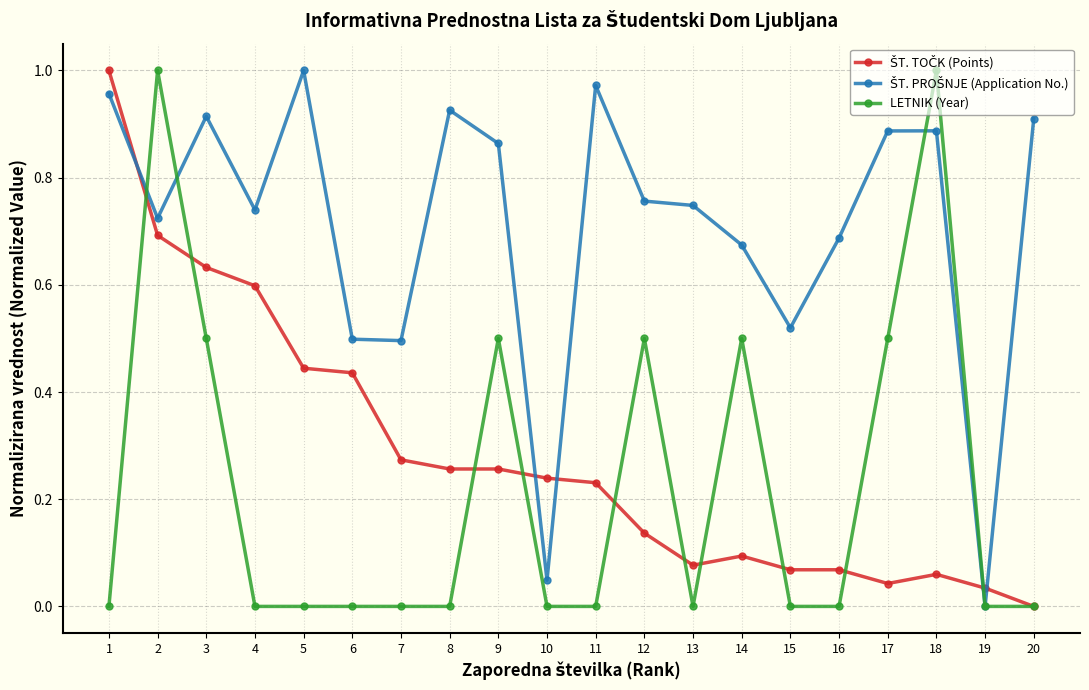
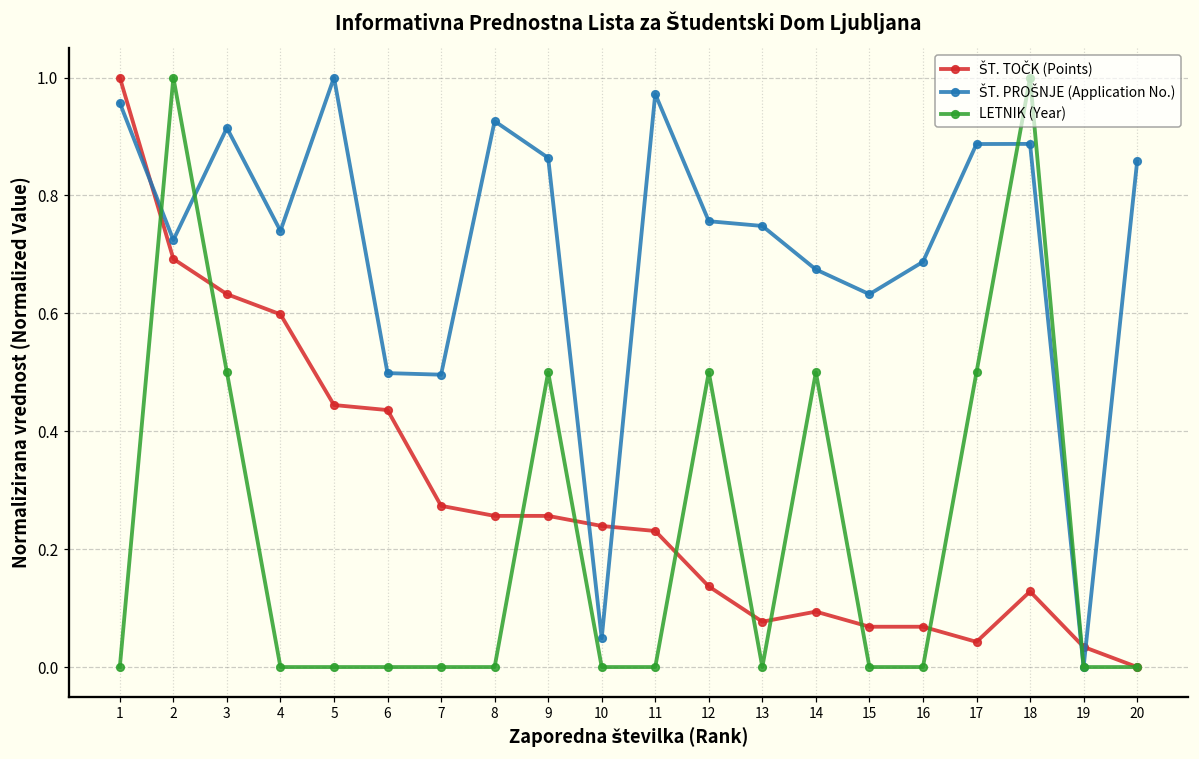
ŠT. PROŠNJE (Application No.), 15: 0.52 -> 0.63
ŠT. TOČK (Points), 18: 0.06 -> 0.13
ŠT. PROŠNJE (Application No.), 20: 0.91 -> 0.86
